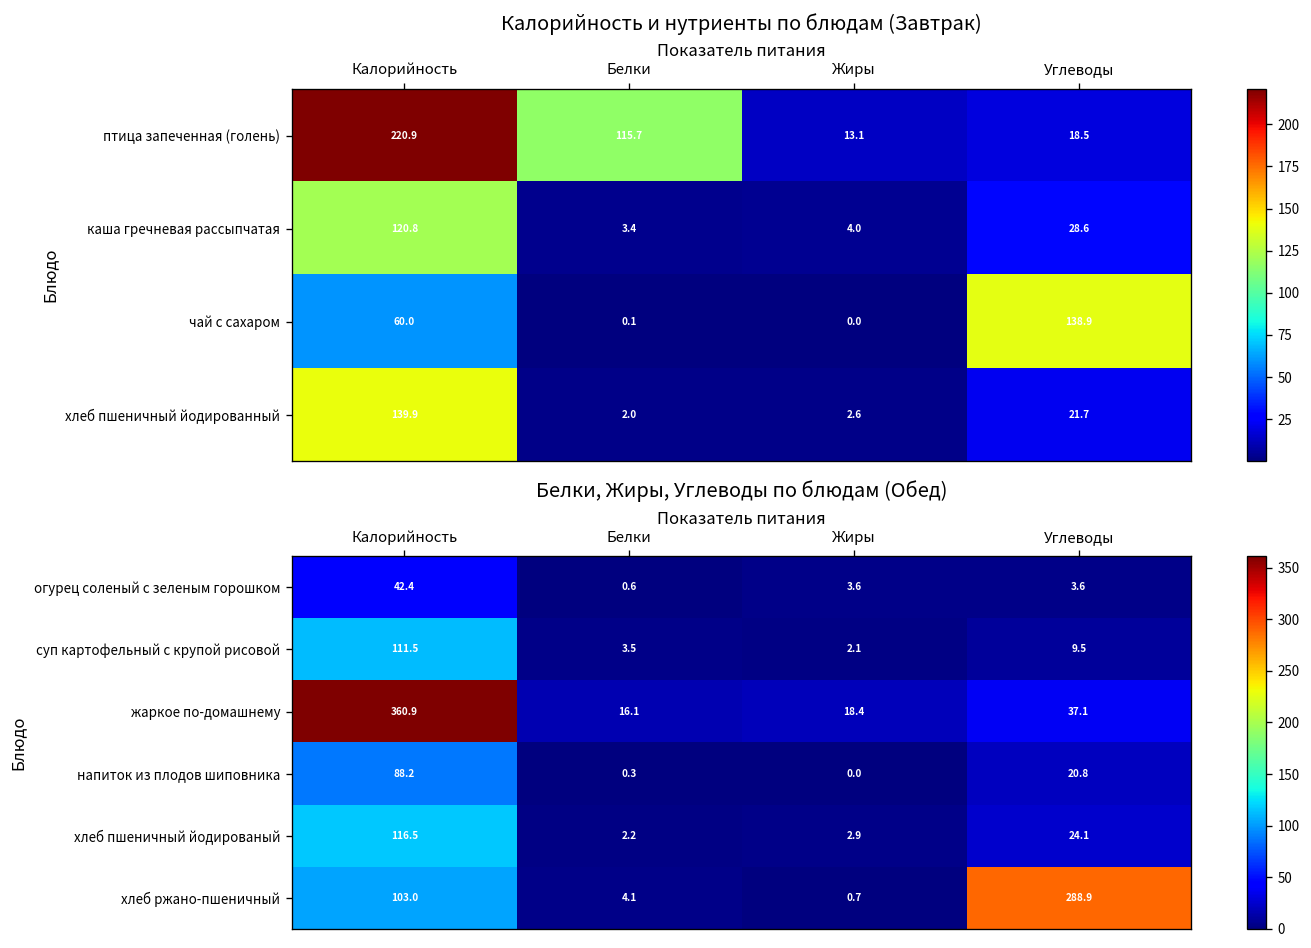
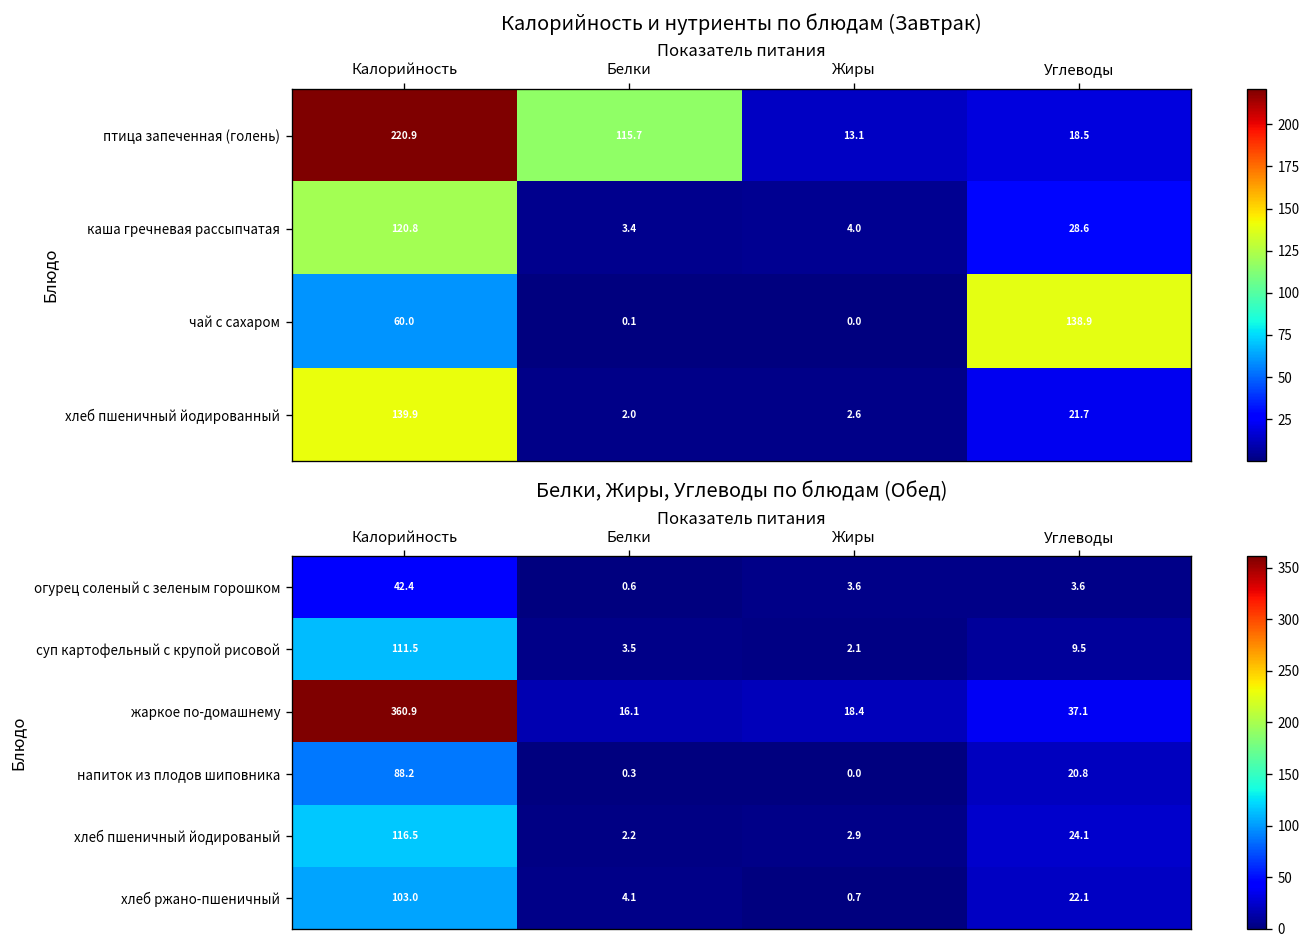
Белки, Жиры, Углеводы по блюдам (Обед), хлеб ржано-пшеничный, Углеводы: 288.9 -> 22.1
